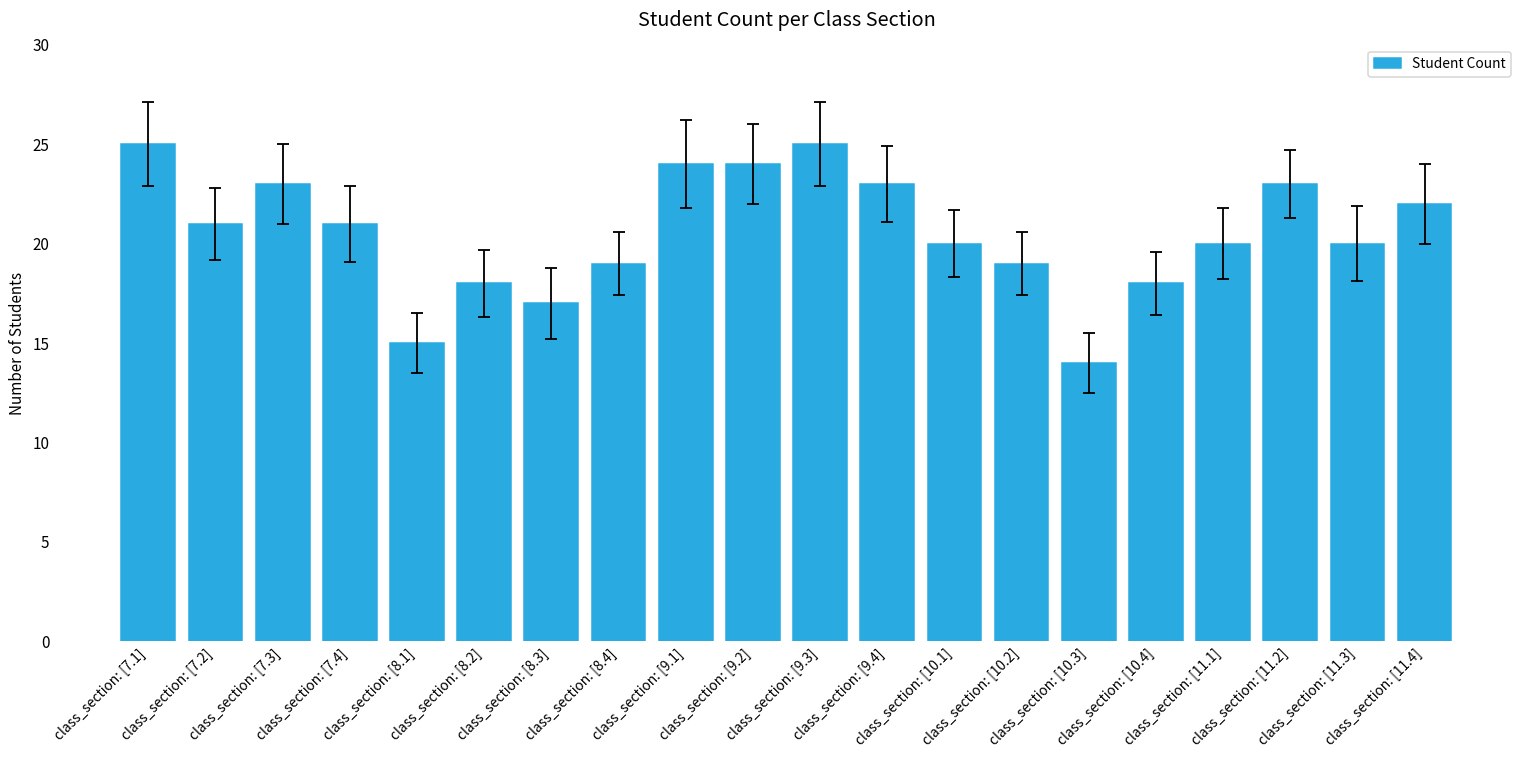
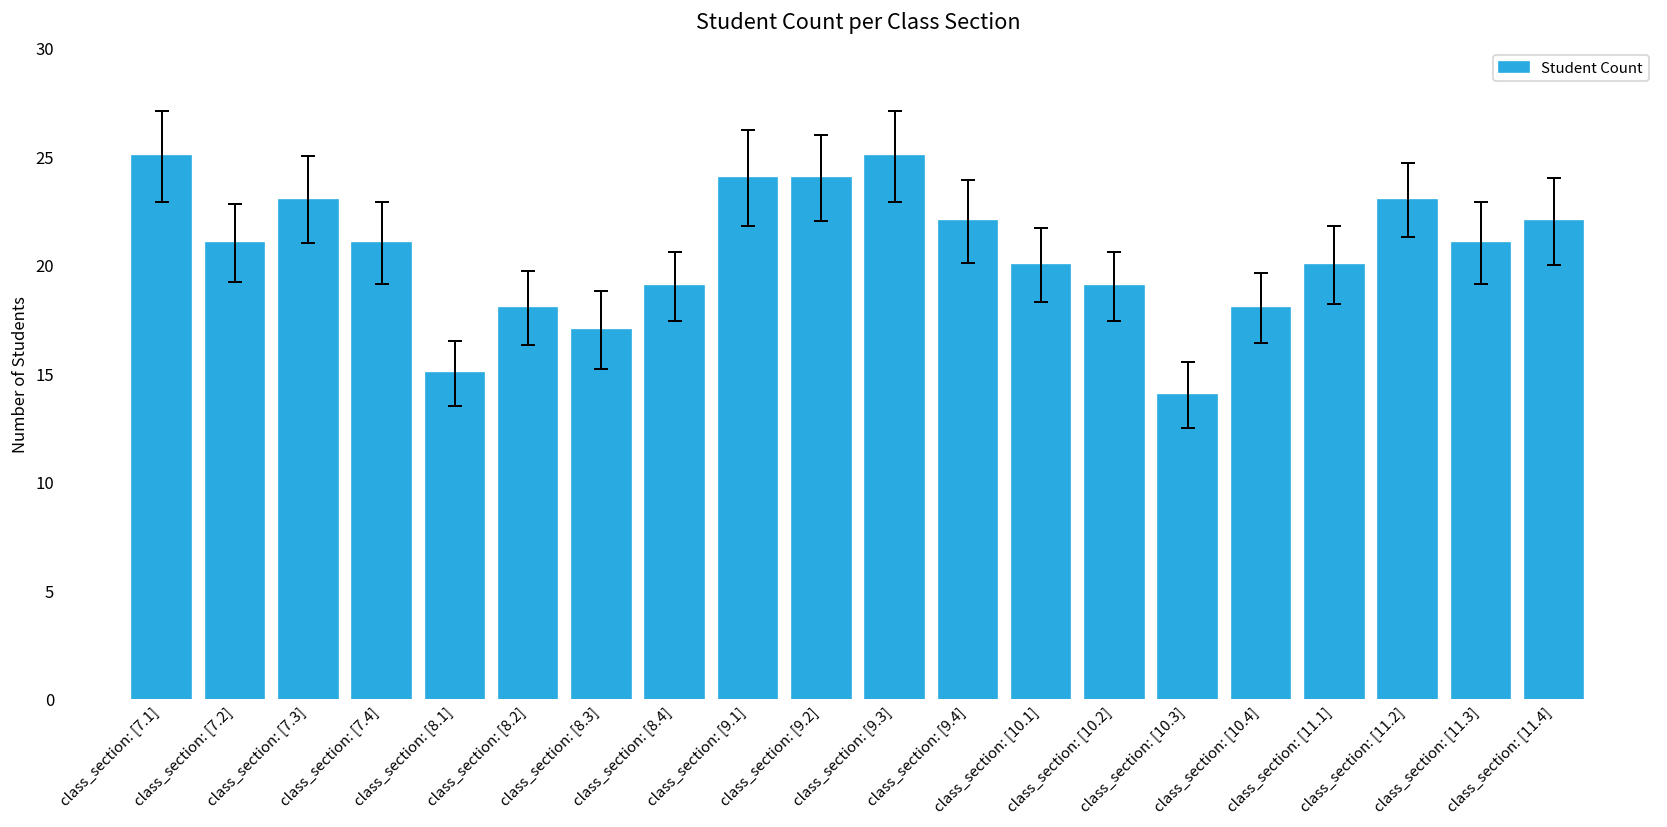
Student Count, class_section: [9.4]: 23 -> 22
Student Count, class_section: [11.3]: 20 -> 21
